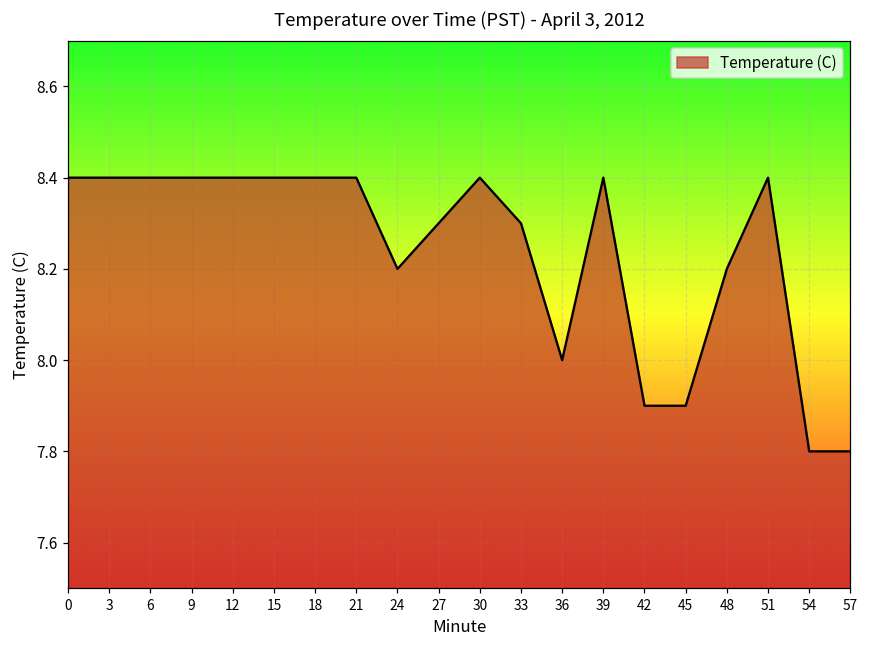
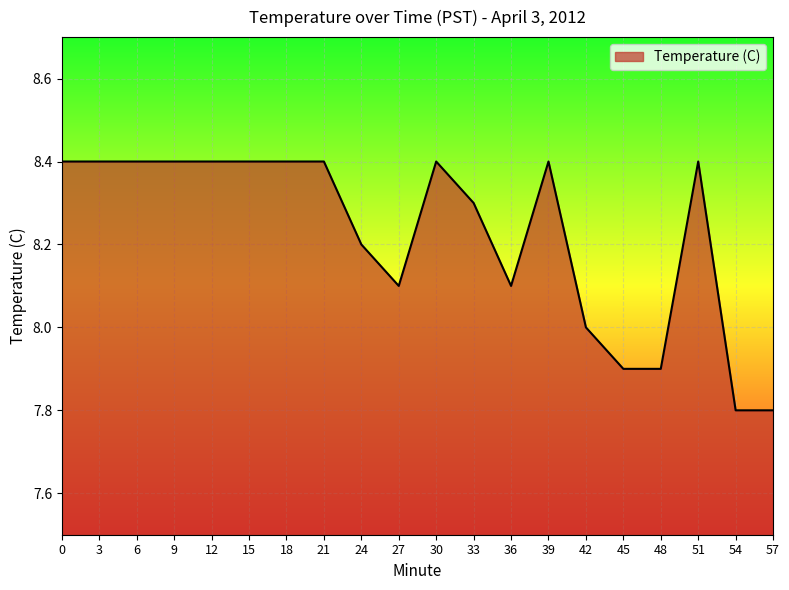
27: 8.3 -> 8.1
36: 8.0 -> 8.1
42: 7.9 -> 8.0
48: 8.2 -> 7.9
